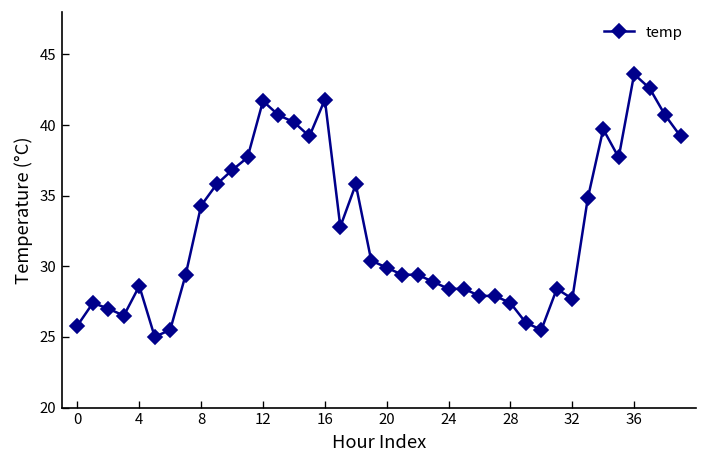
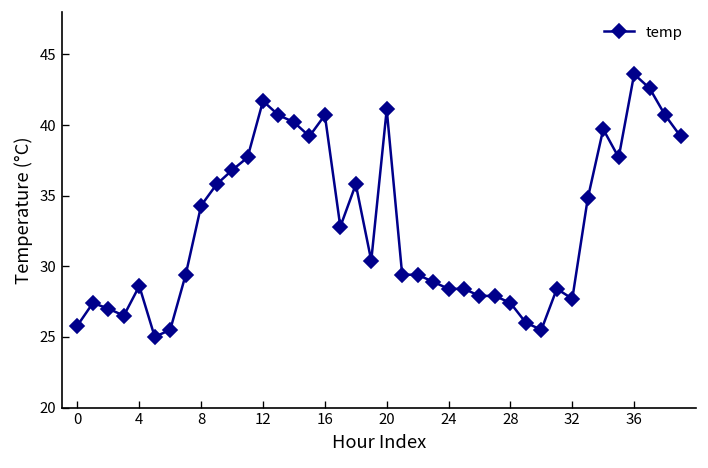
16: 41.8 -> 40.7
20: 29.9 -> 41.1
